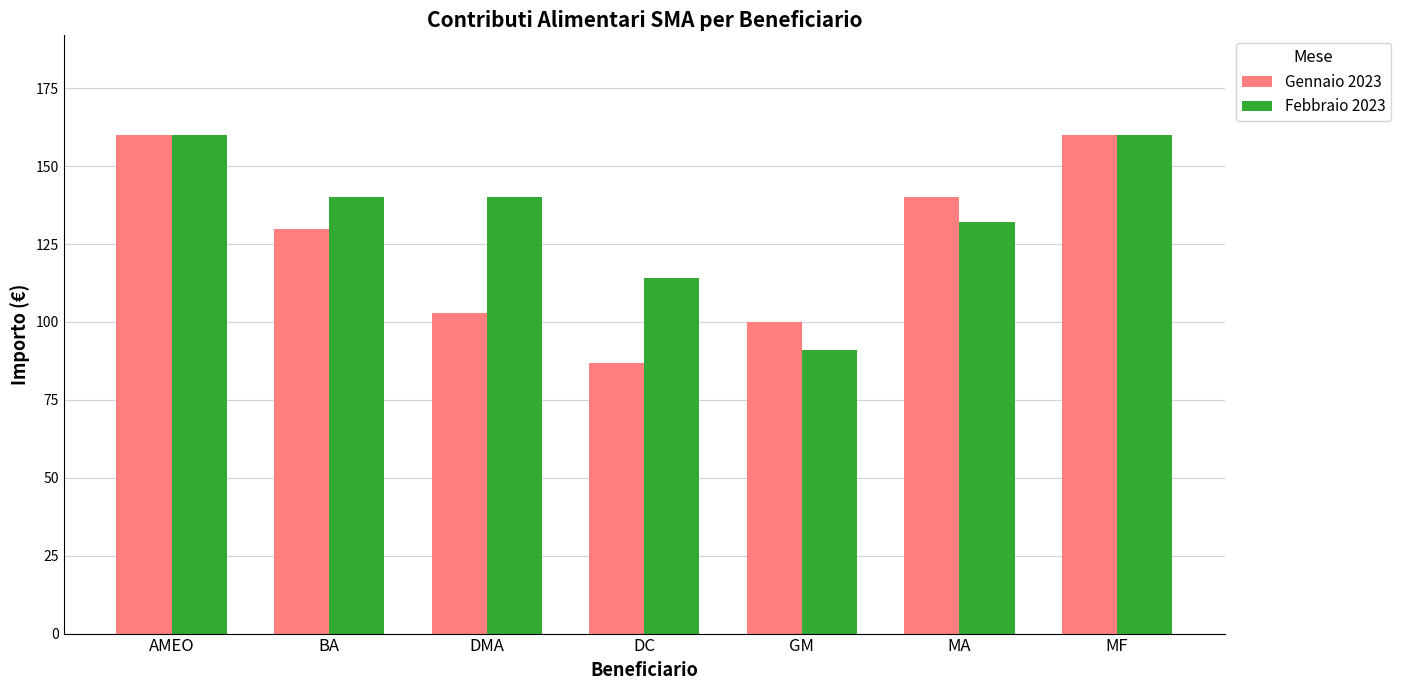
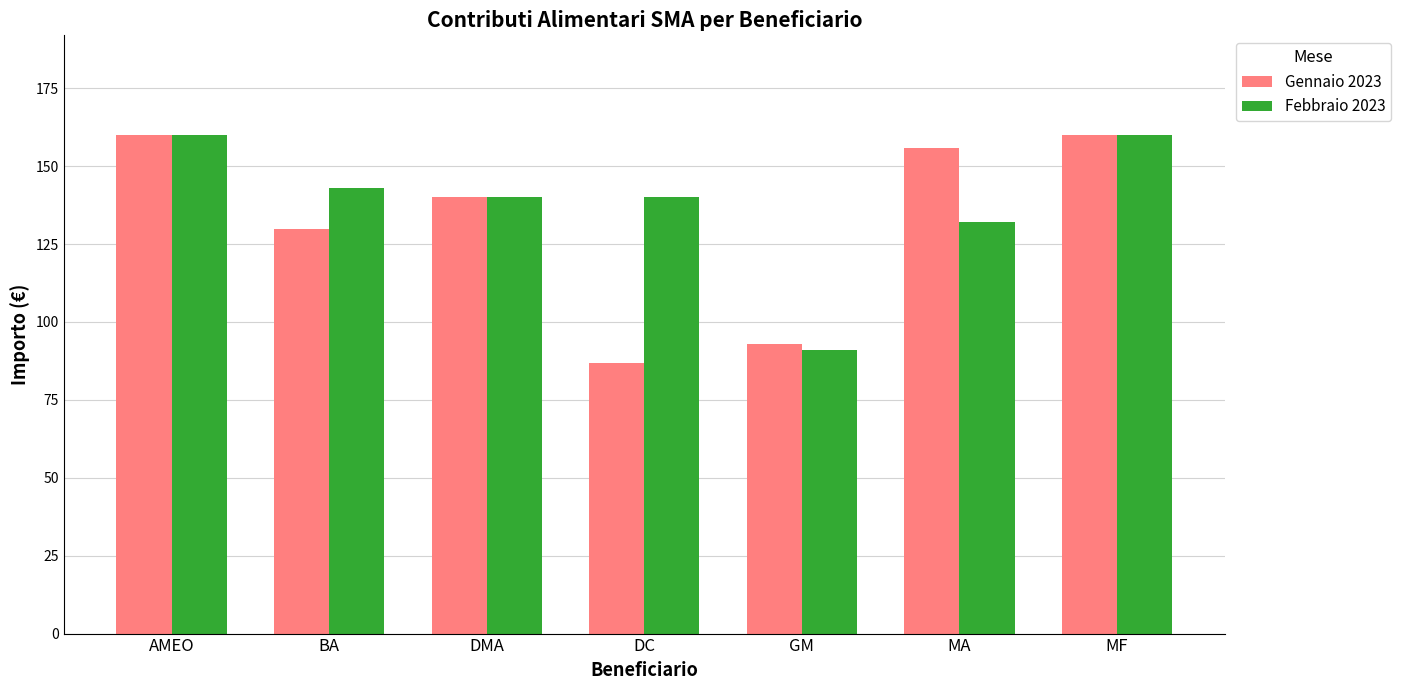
Febbraio 2023, BA: 140 -> 143
Gennaio 2023, DMA: 103 -> 140
Febbraio 2023, DC: 114 -> 140
Gennaio 2023, GM: 100 -> 93
Gennaio 2023, MA: 140 -> 156
